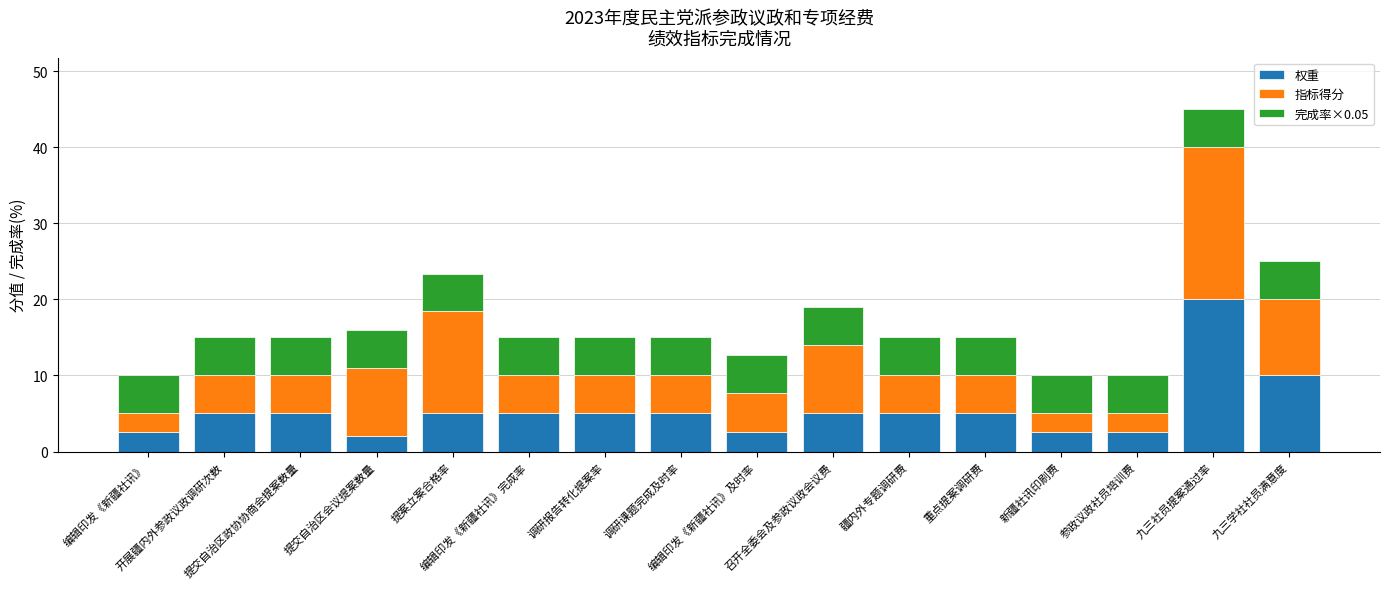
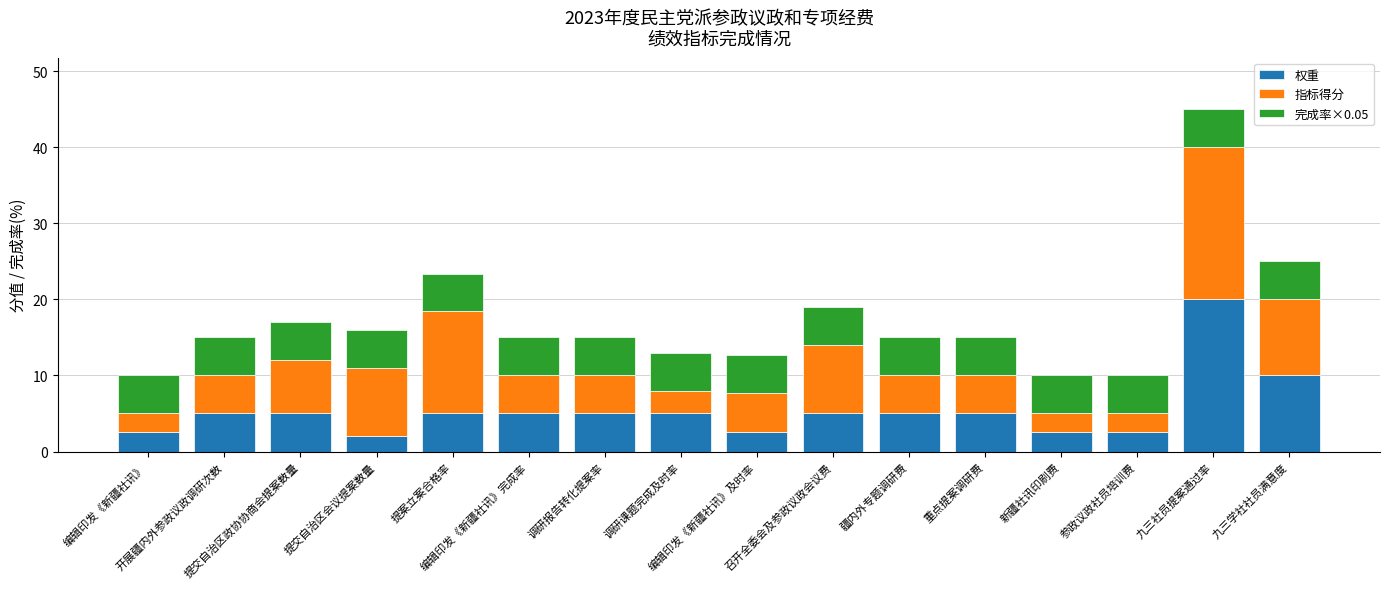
指标得分, 提交自治区政协协商会提案数量: 5 -> 7
指标得分, 调研课题完成及时率: 5 -> 3
